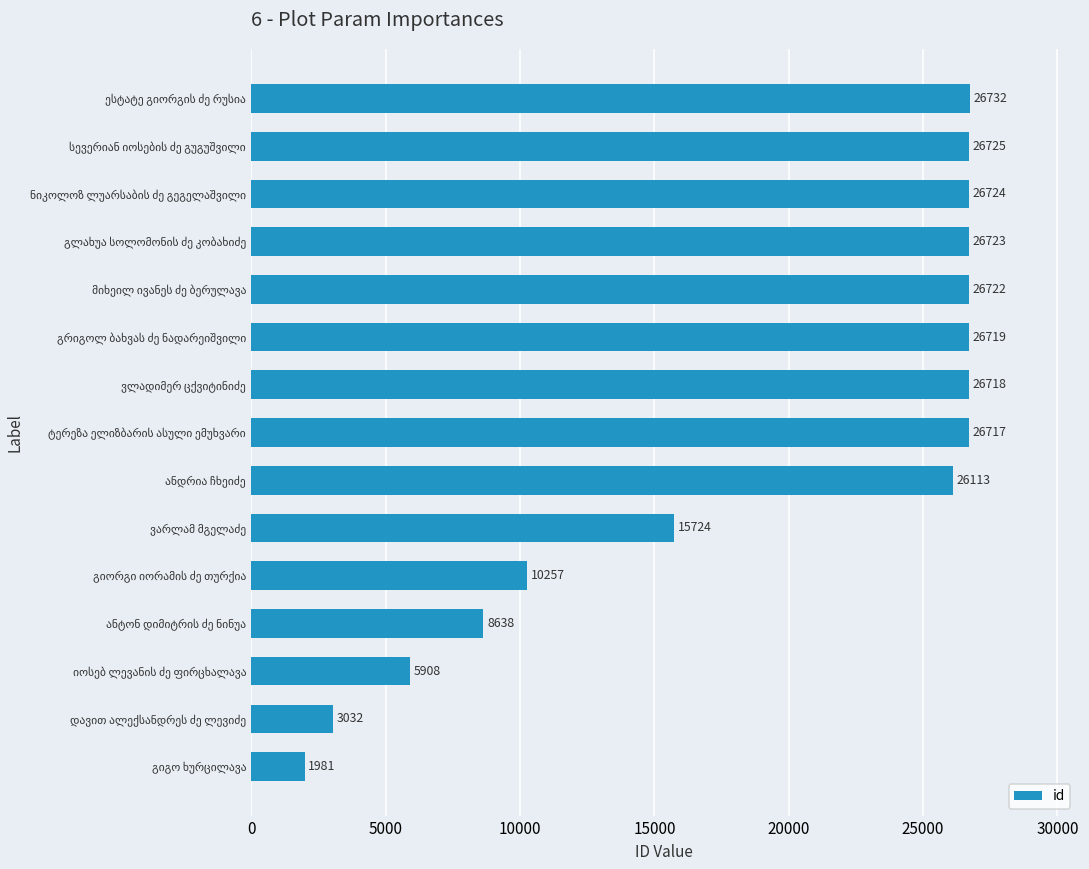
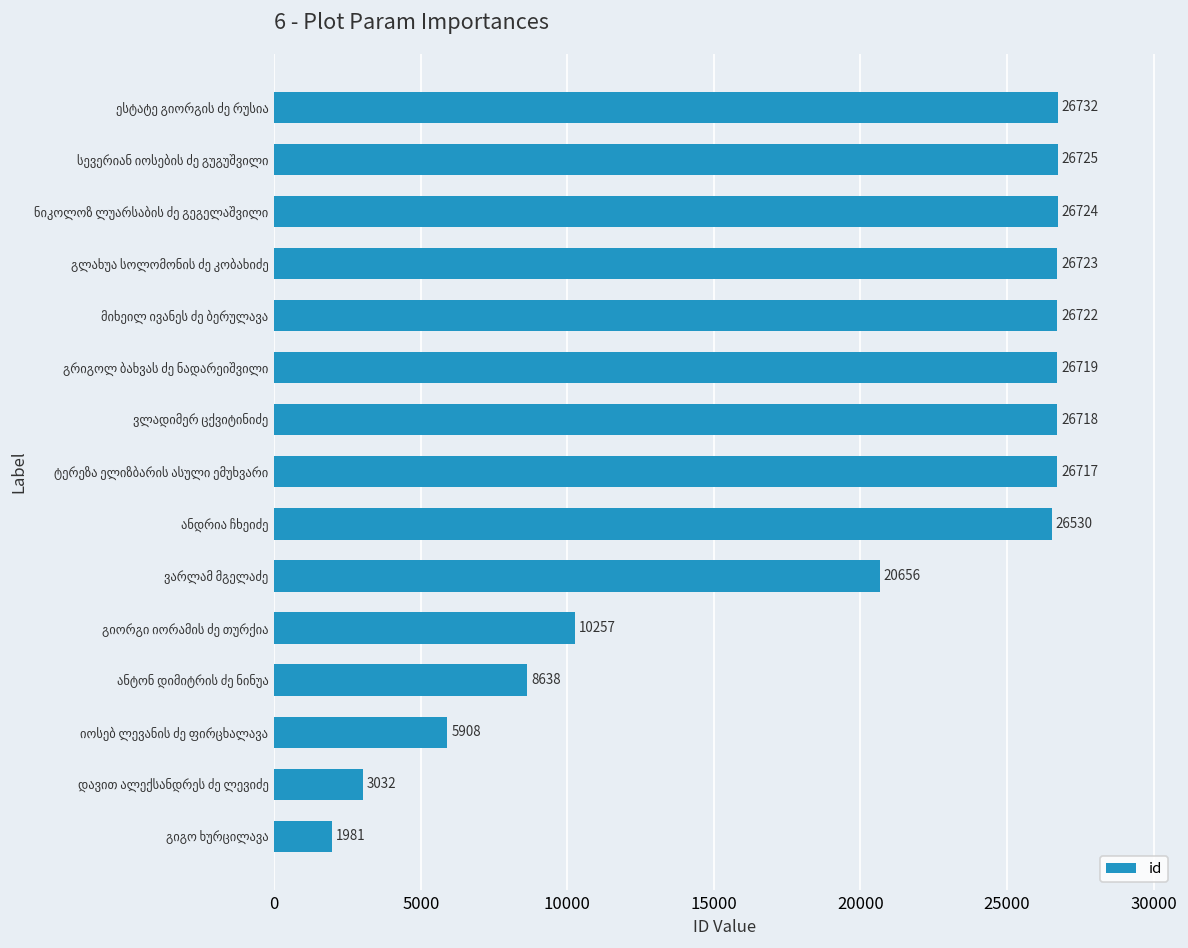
ანდრია ჩხეიძე: 26113 -> 26530
ვარლამ მგელაძე: 15724 -> 20656
